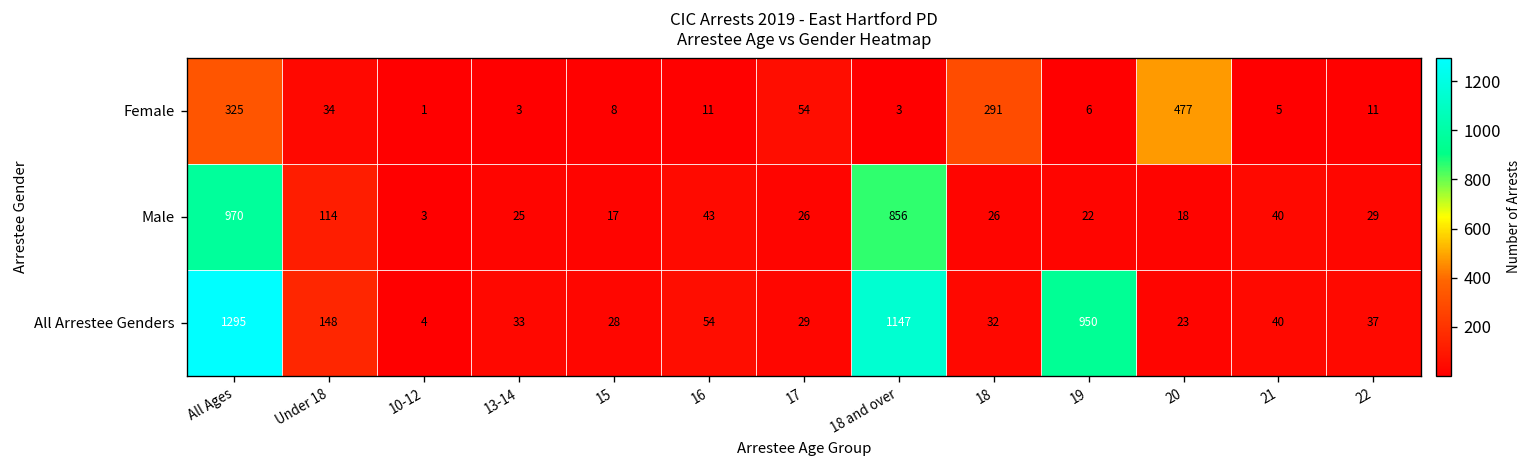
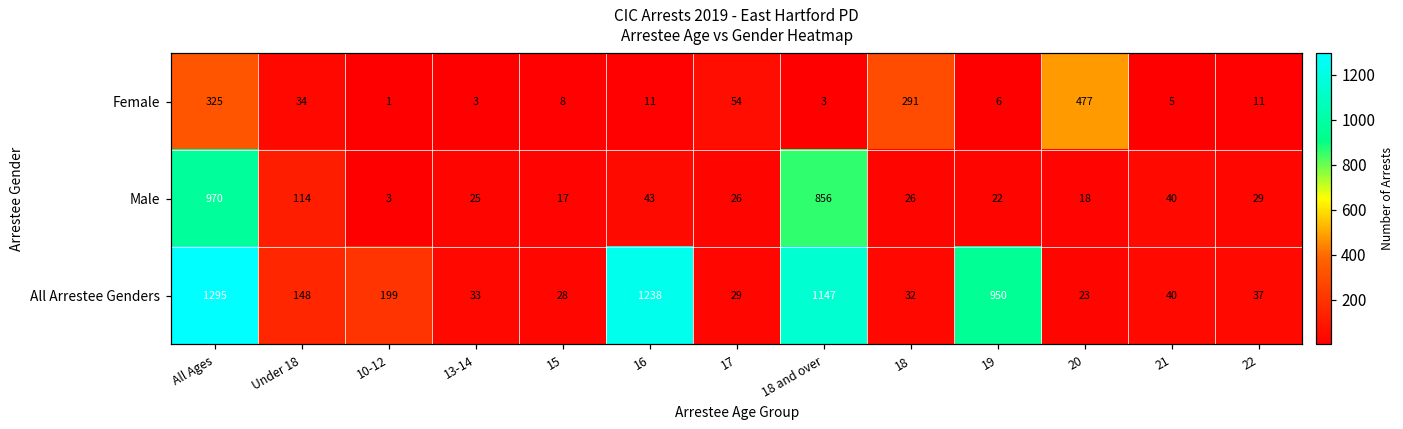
All Arrestee Genders, 10-12: 4 -> 199
All Arrestee Genders, 16: 54 -> 1238
